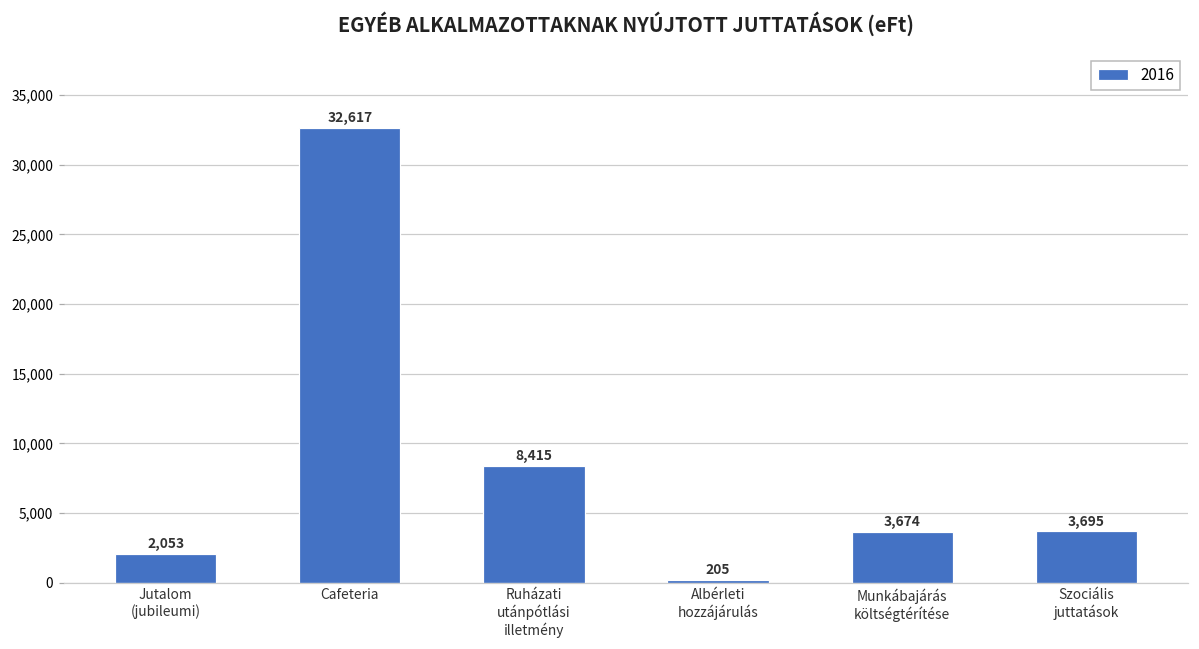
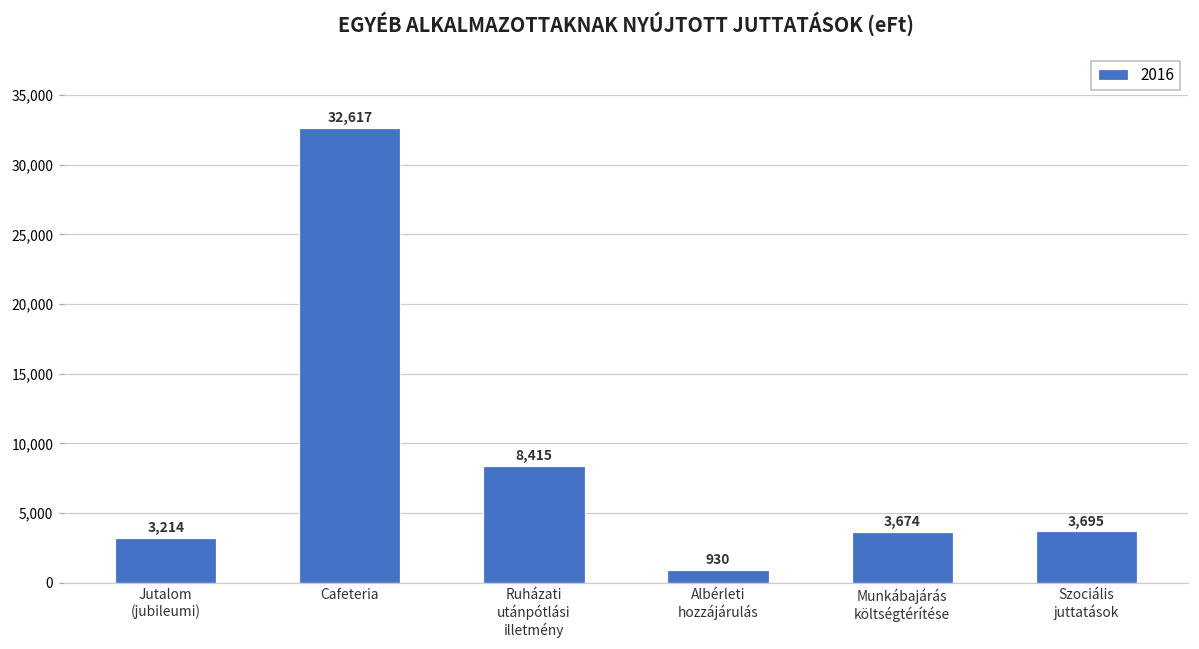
Jutalom (jubileumi): 2,053 -> 3,214
Albérleti hozzájárulás: 205 -> 930
